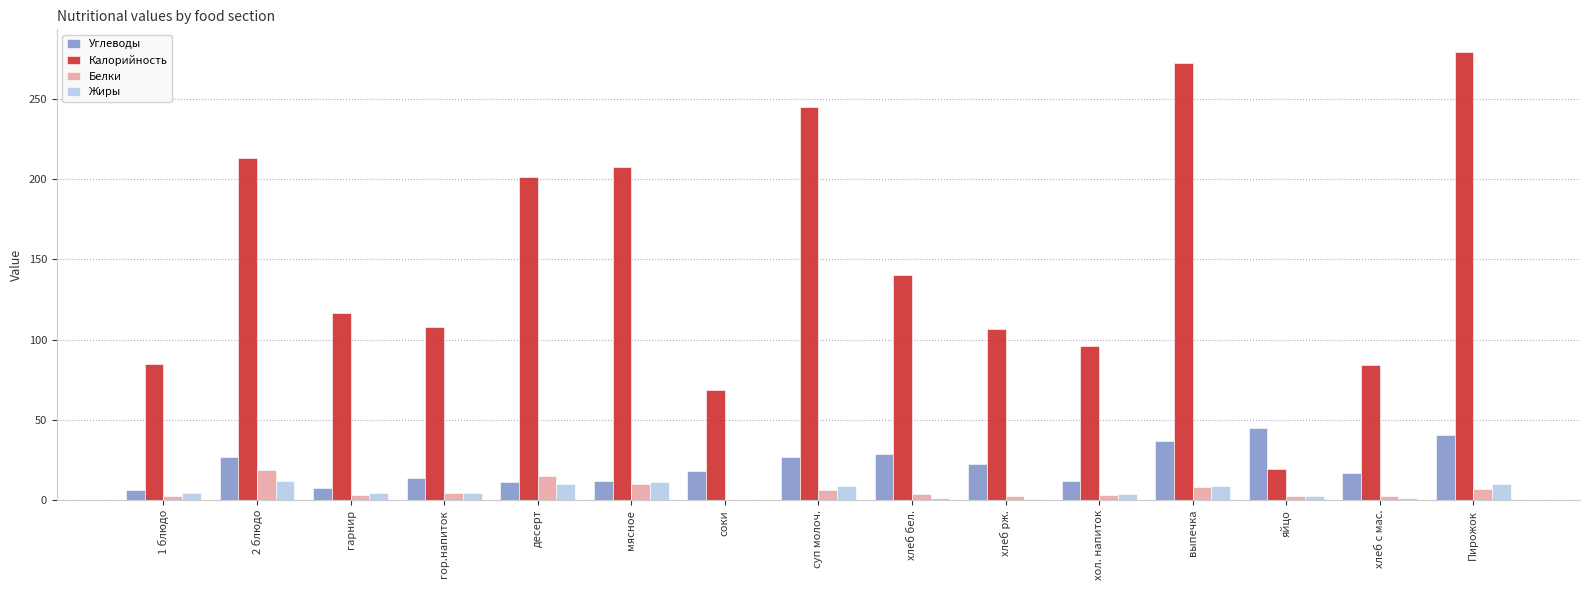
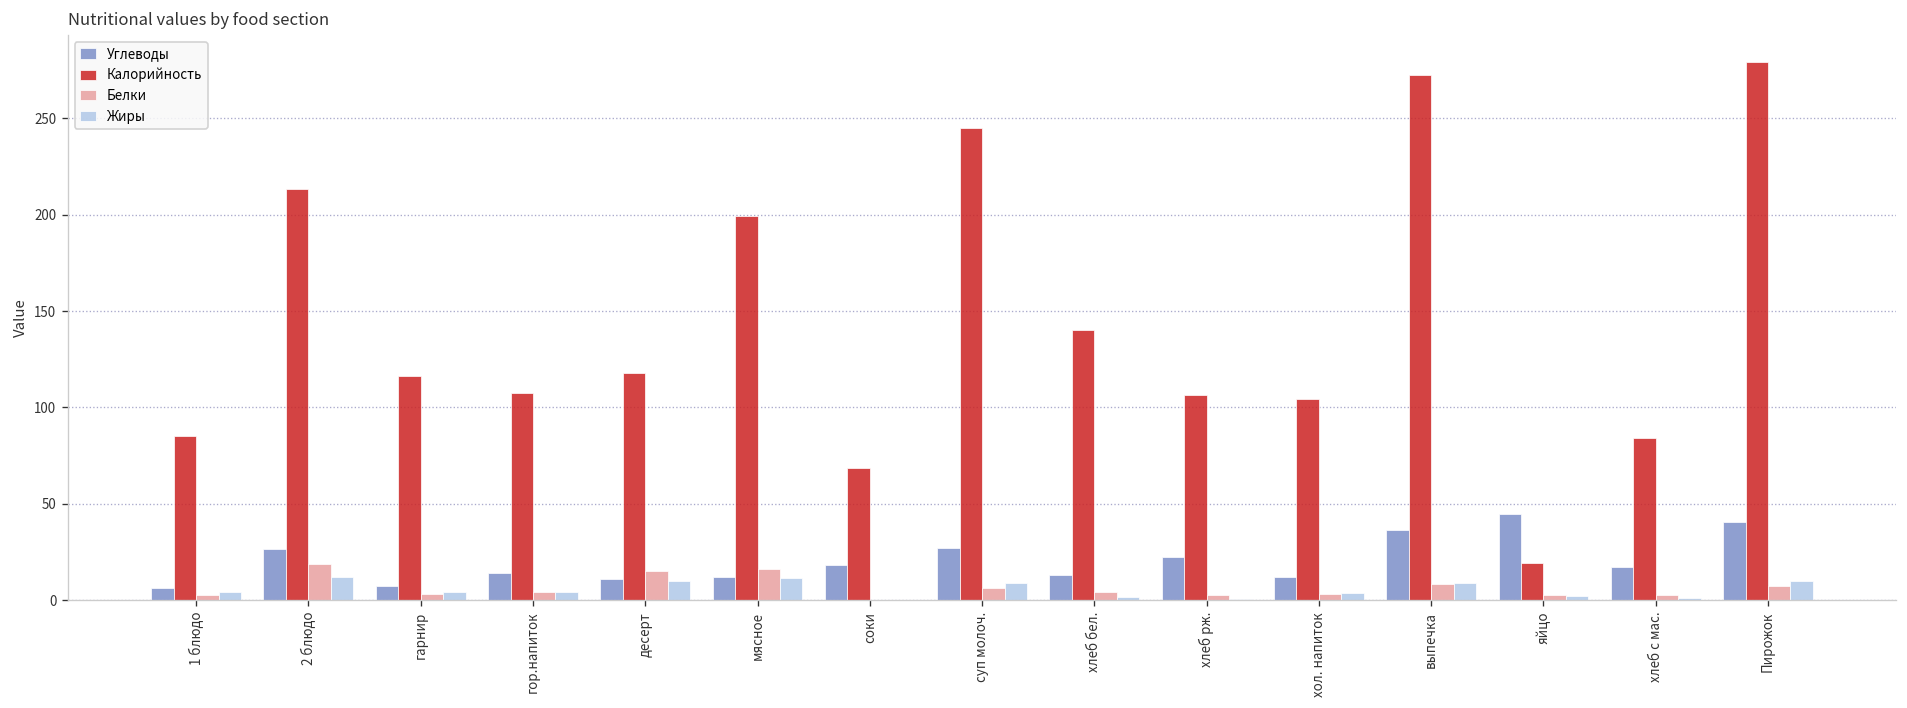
Калорийность, десерт: 201 -> 118
Калорийность, мясное: 207 -> 199
Белки, мясное: 10 -> 16
Углеводы, хлеб бел.: 29 -> 13
Калорийность, хол. напиток: 96 -> 104
